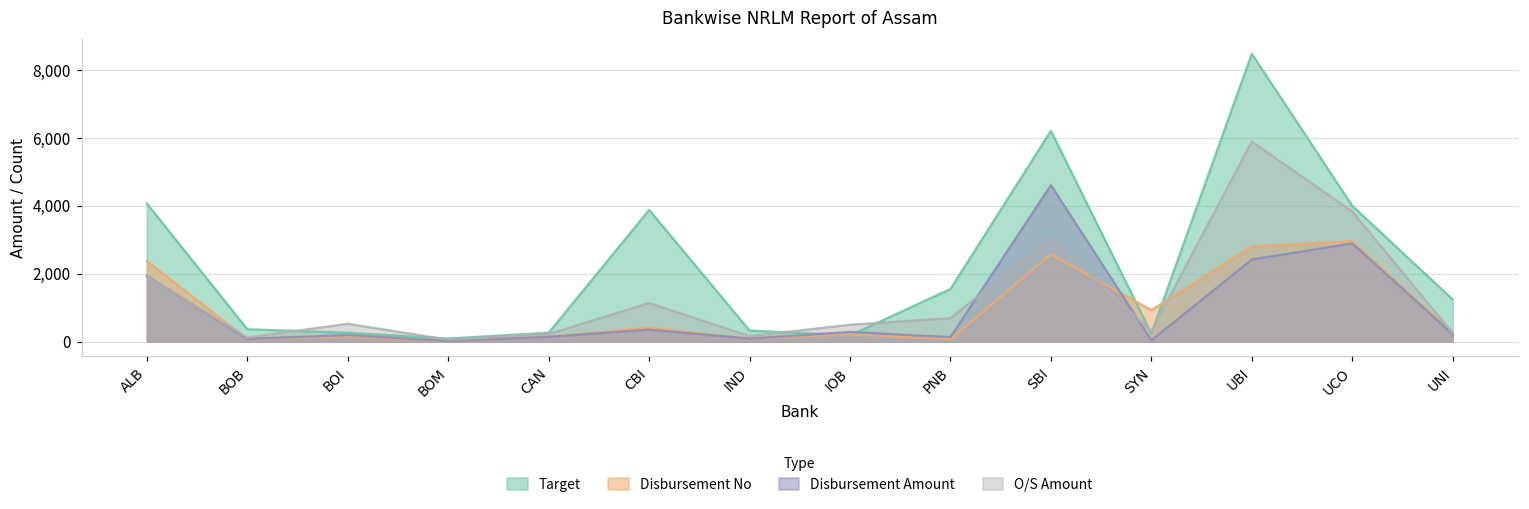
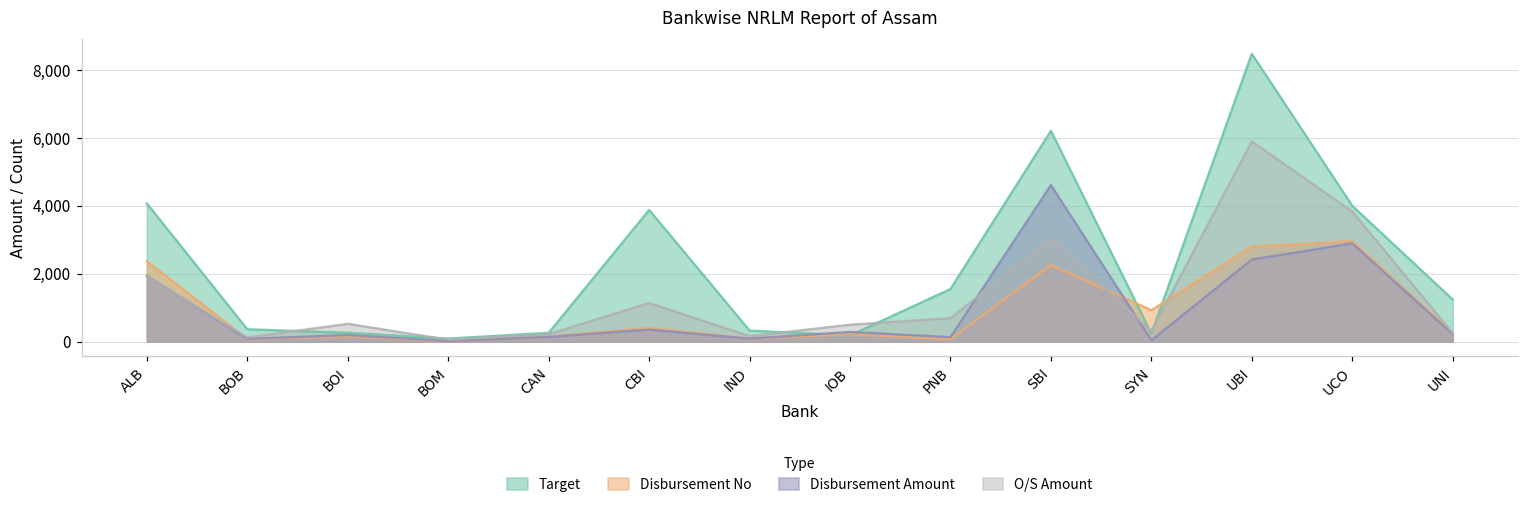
Disbursement No, SBI: 2,600 -> 2,300
